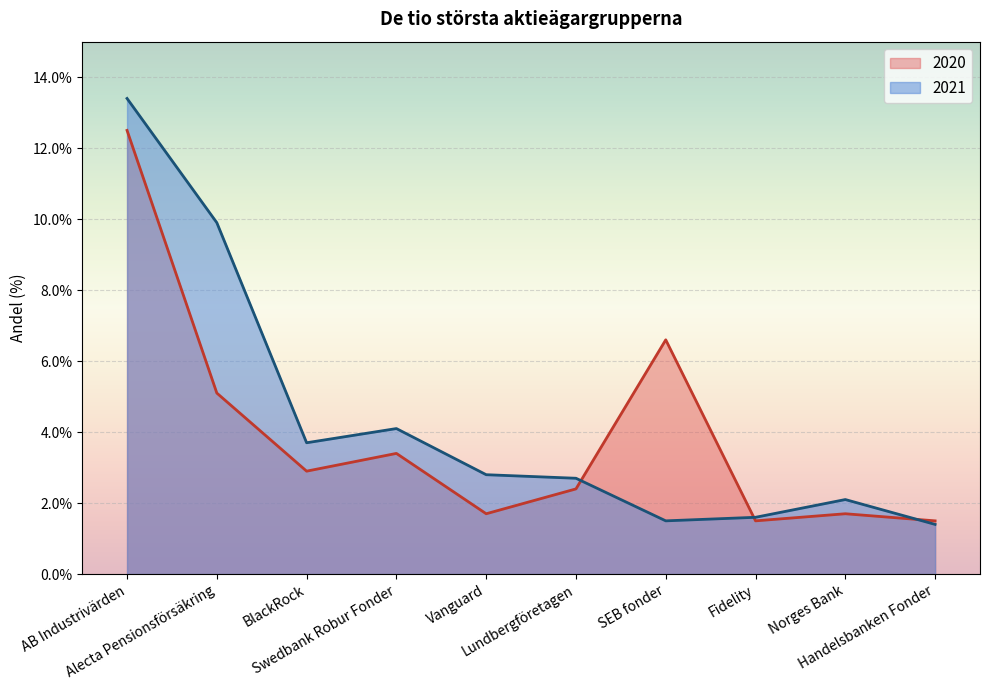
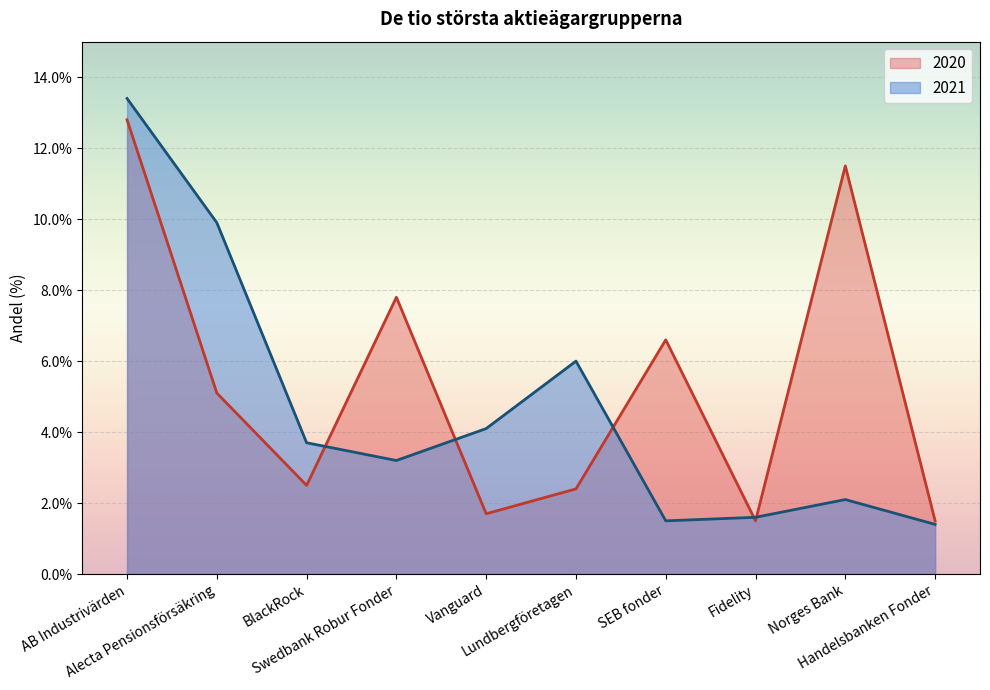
2020, AB Industrivärden: 12.5% -> 12.8%
2020, BlackRock: 2.9% -> 2.5%
2020, Swedbank Robur Fonder: 3.4% -> 7.8%
2021, Swedbank Robur Fonder: 4.1% -> 3.2%
2021, Vanguard: 2.8% -> 4.1%
2021, Lundbergföretagen: 2.7% -> 6.0%
2020, Norges Bank: 1.7% -> 11.5%
